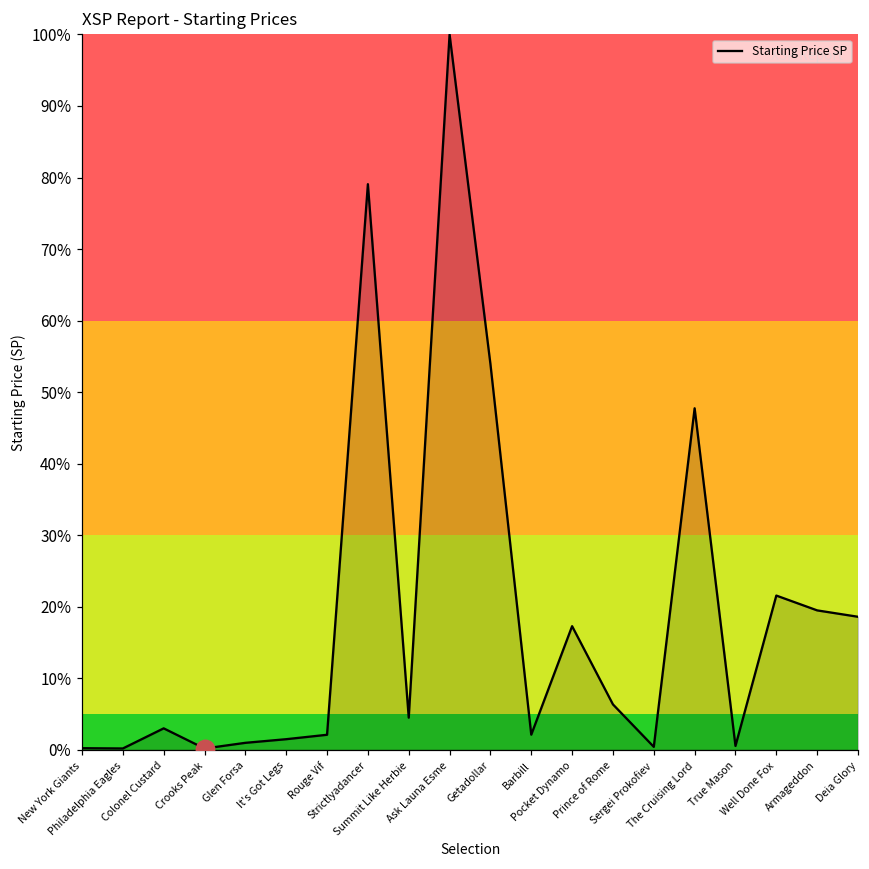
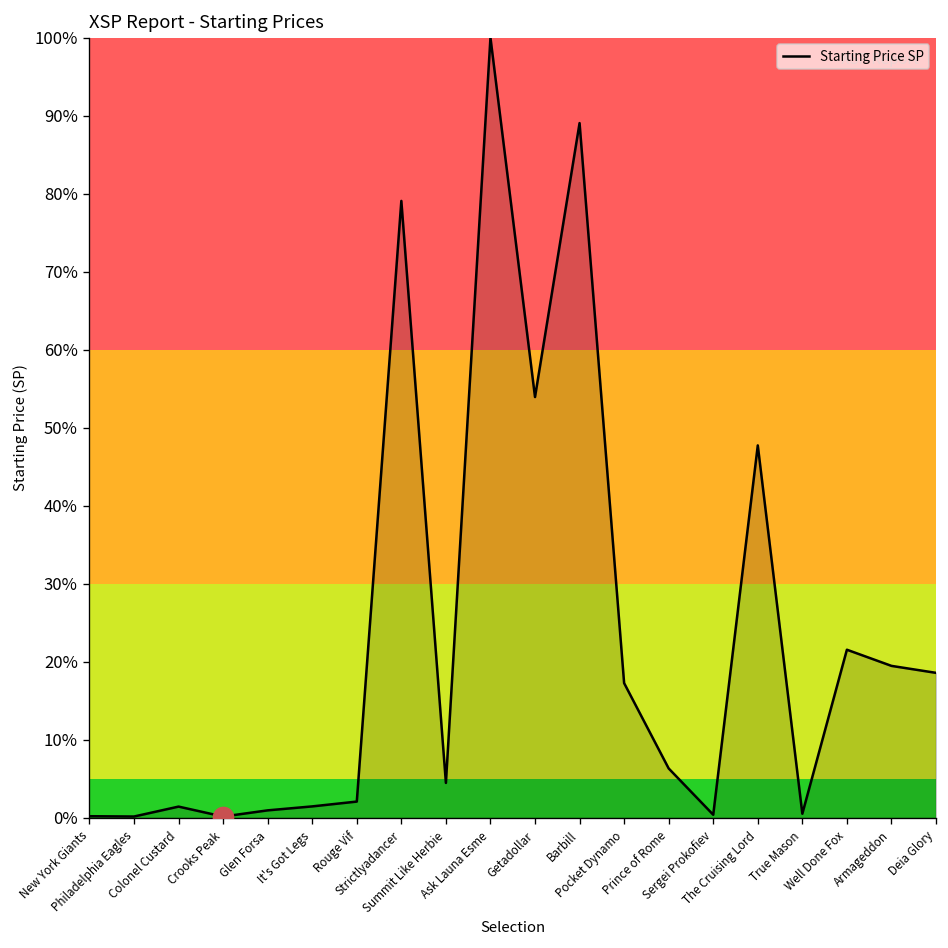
Starting Price SP, Colonel Custard: 3% -> 1%
Starting Price SP, Barbill: 2% -> 89%
